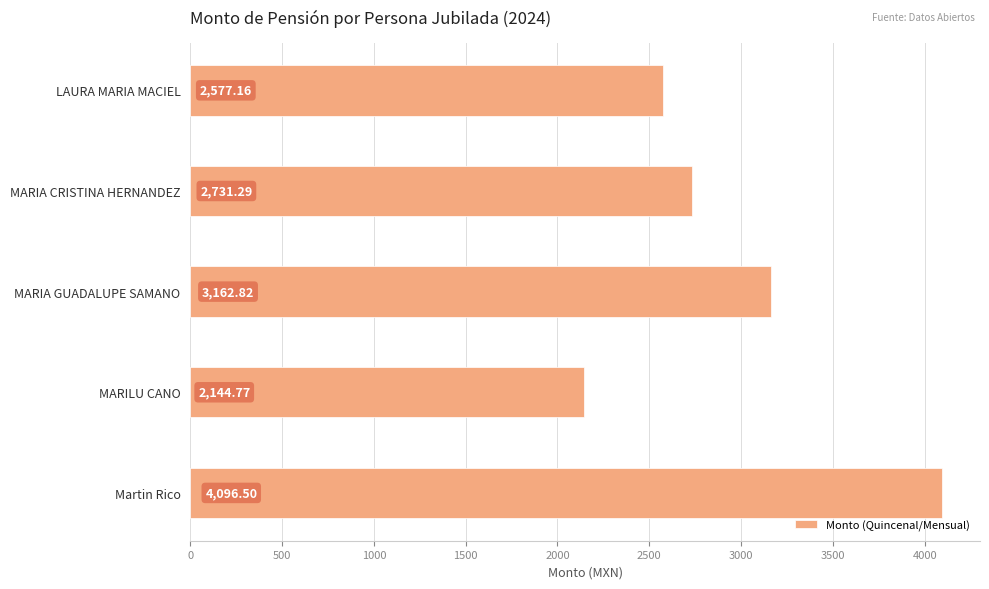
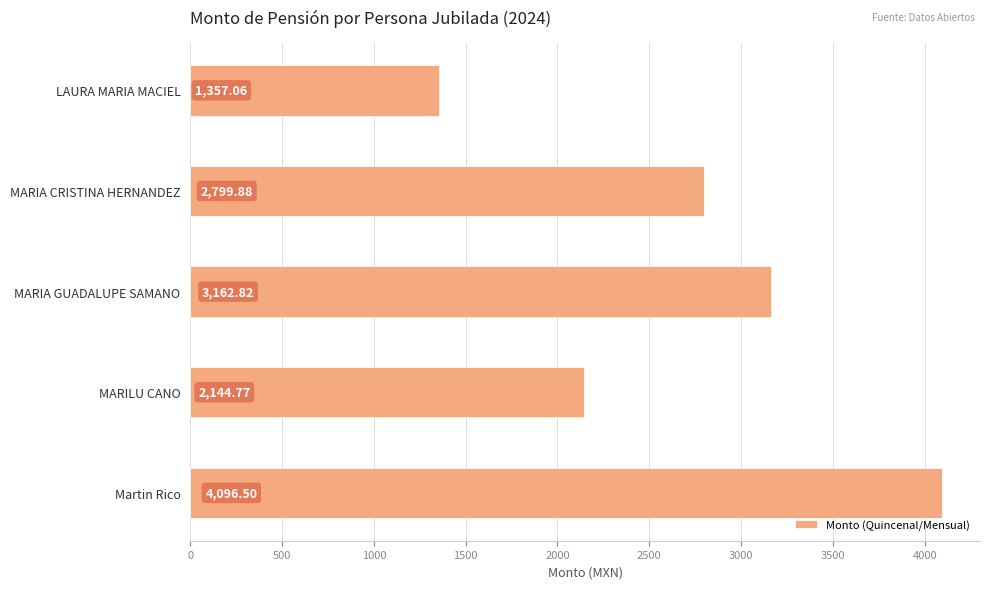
LAURA MARIA MACIEL: 2,577.16 -> 1,357.06
MARIA CRISTINA HERNANDEZ: 2,731.29 -> 2,799.88
